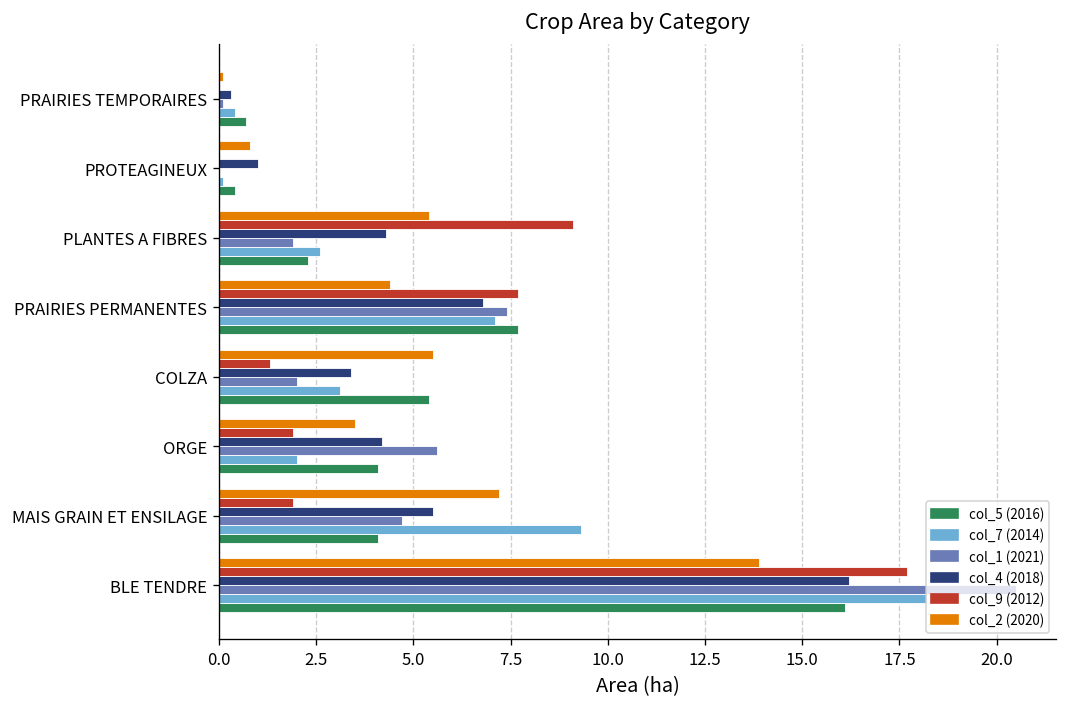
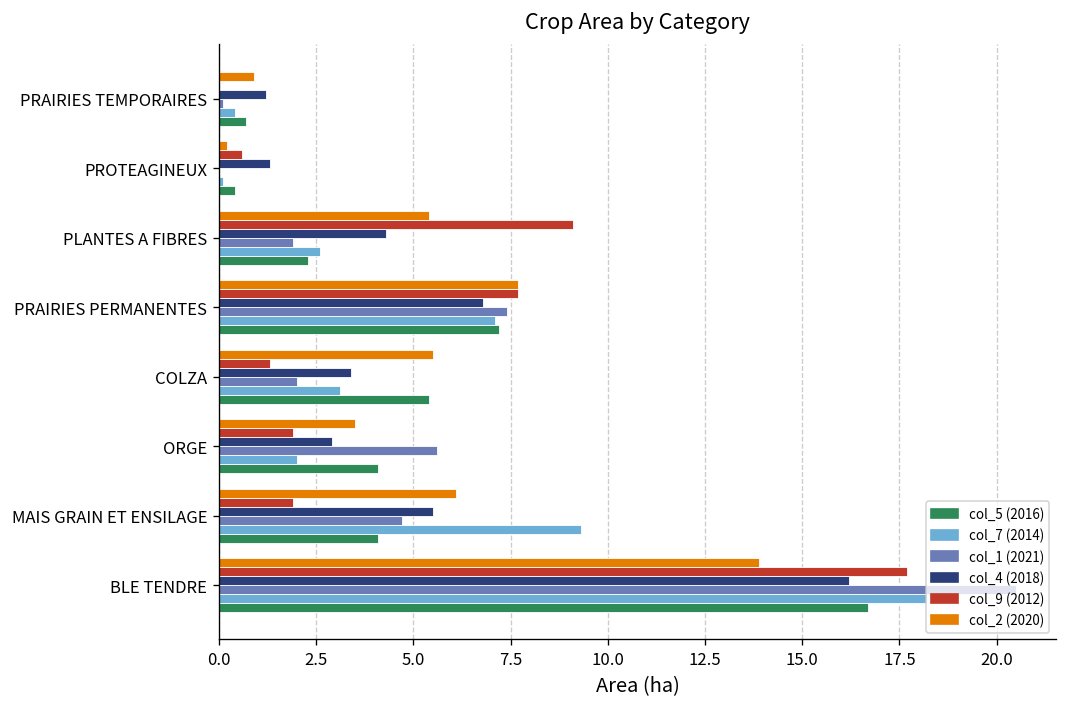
col_2 (2020), PRAIRIES TEMPORAIRES: 0.1 -> 0.9
col_4 (2018), PRAIRIES TEMPORAIRES: 0.3 -> 1.2
col_2 (2020), PROTEAGINEUX: 0.8 -> 0.2
col_9 (2012), PROTEAGINEUX: 0.0 -> 0.6
col_4 (2018), PROTEAGINEUX: 1.0 -> 1.3
col_2 (2020), PRAIRIES PERMANENTES: 4.4 -> 7.7
col_5 (2016), PRAIRIES PERMANENTES: 7.7 -> 7.2
col_4 (2018), ORGE: 4.2 -> 2.9
col_2 (2020), MAIS GRAIN ET ENSILAGE: 7.2 -> 6.1
col_5 (2016), BLE TENDRE: 16.1 -> 16.7
